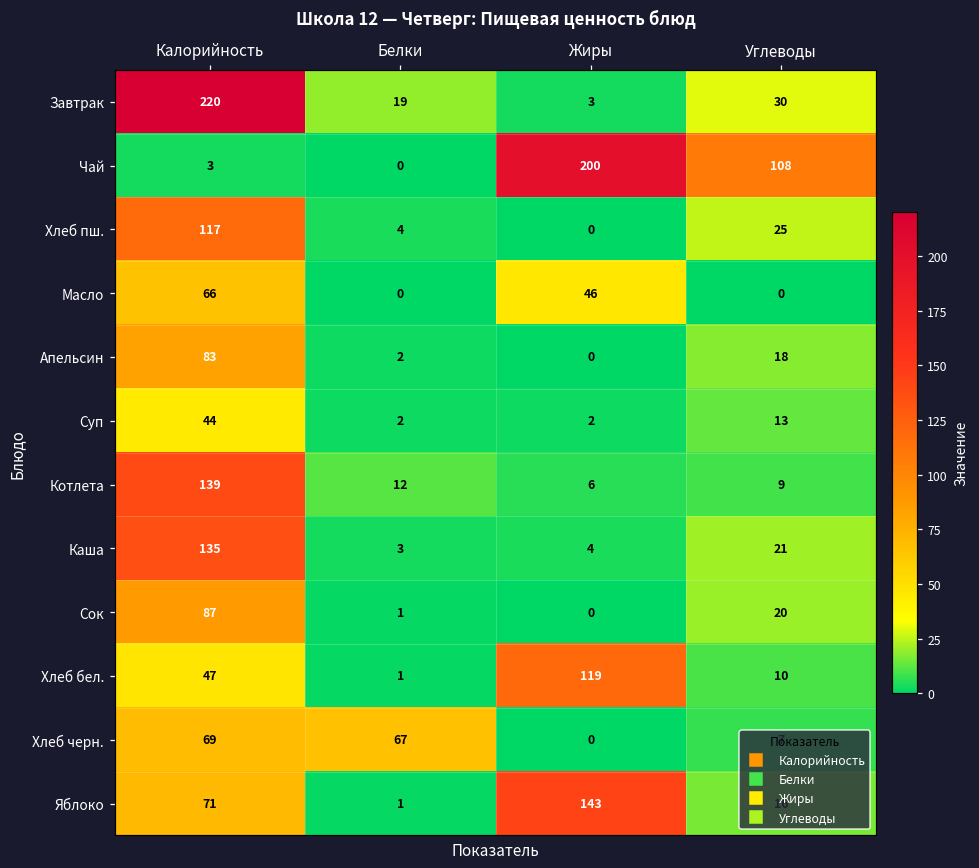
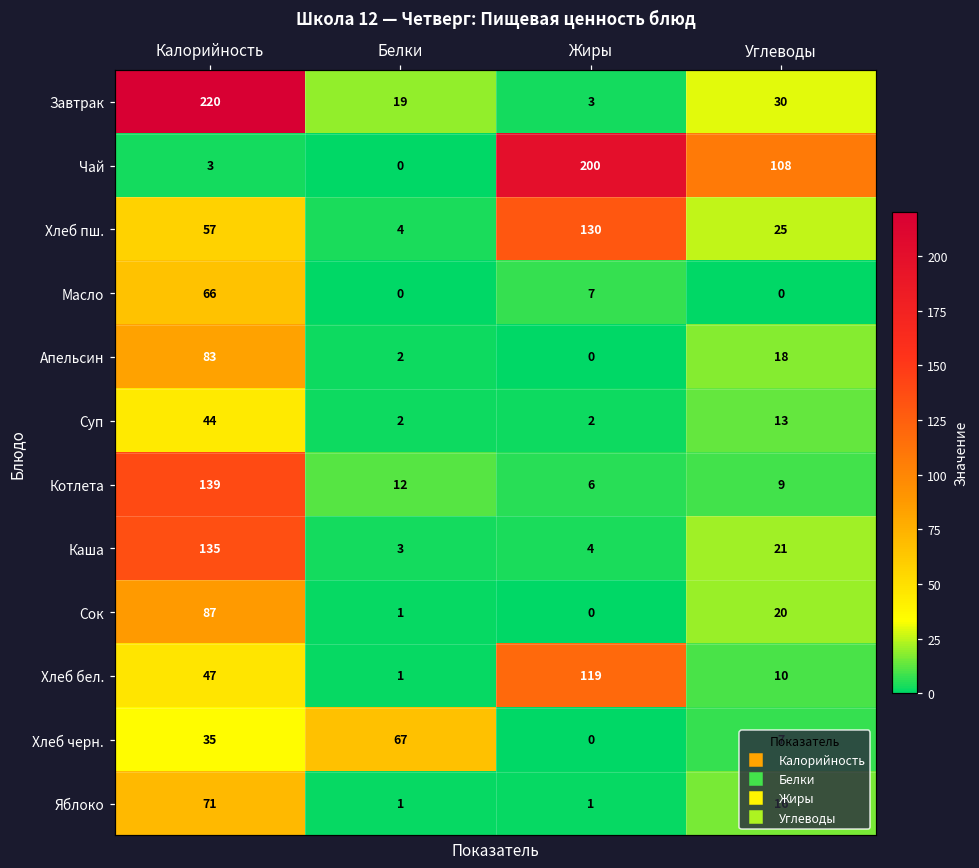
Хлеб пш., Калорийность: 117 -> 57
Хлеб пш., Жиры: 0 -> 130
Масло, Жиры: 46 -> 7
Хлеб черн., Калорийность: 69 -> 35
Яблоко, Жиры: 143 -> 1
